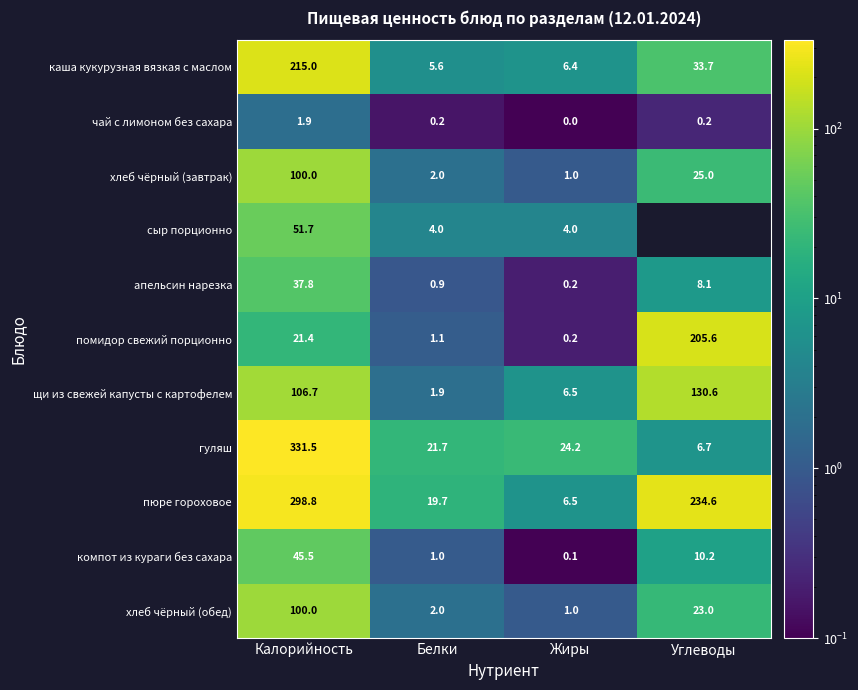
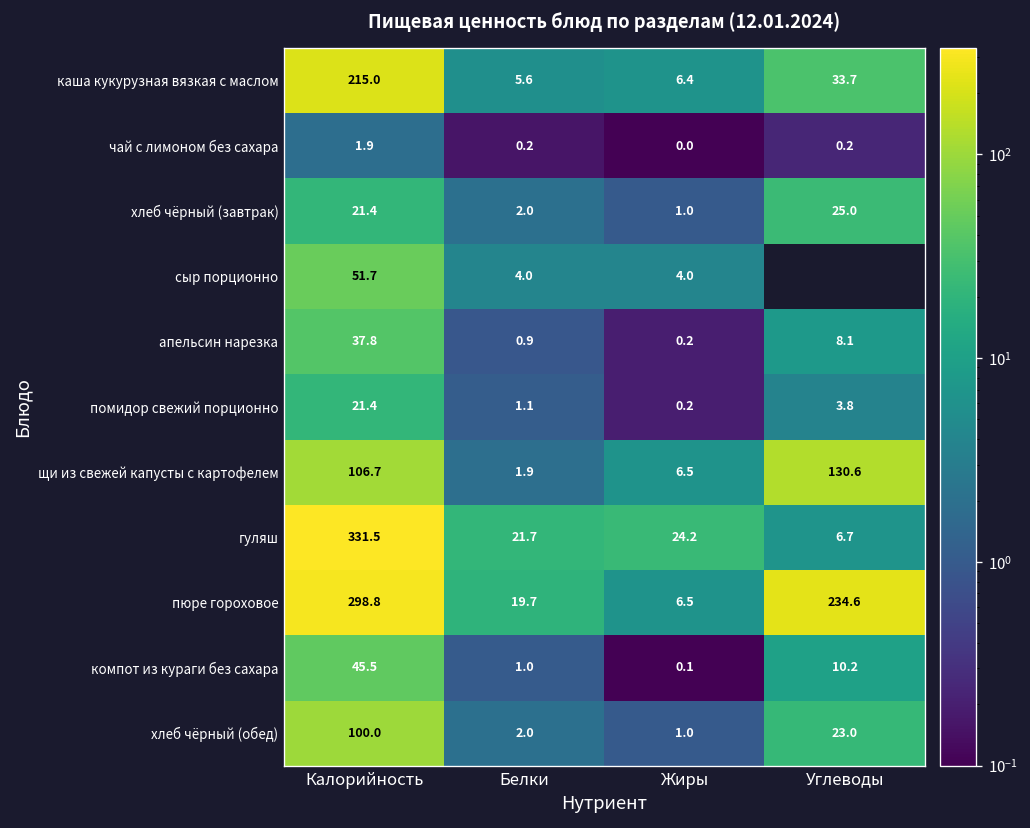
хлеб чёрный (завтрак), Калорийность: 100.0 -> 21.4
помидор свежий порционно, Углеводы: 205.6 -> 3.8
